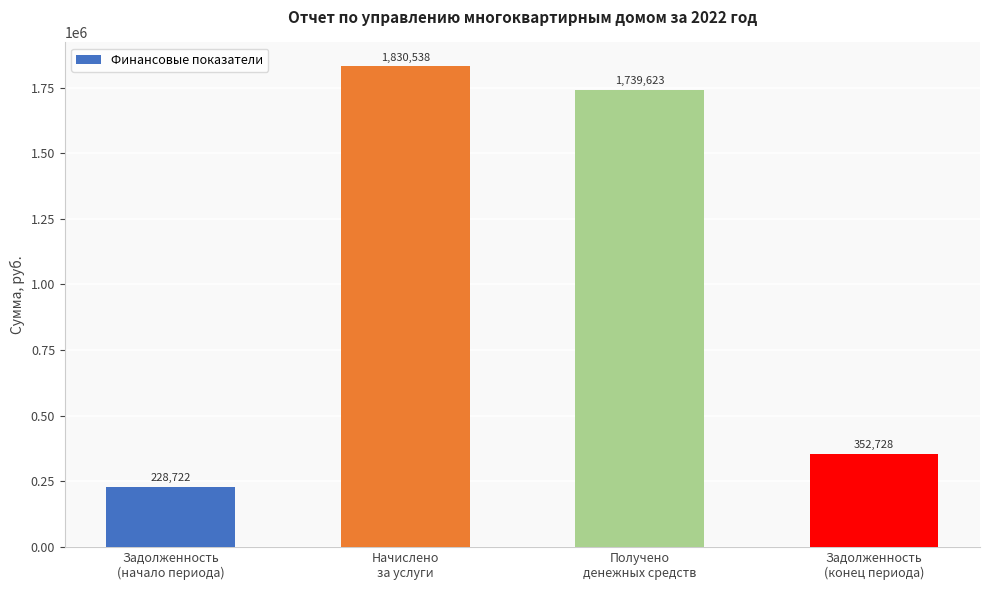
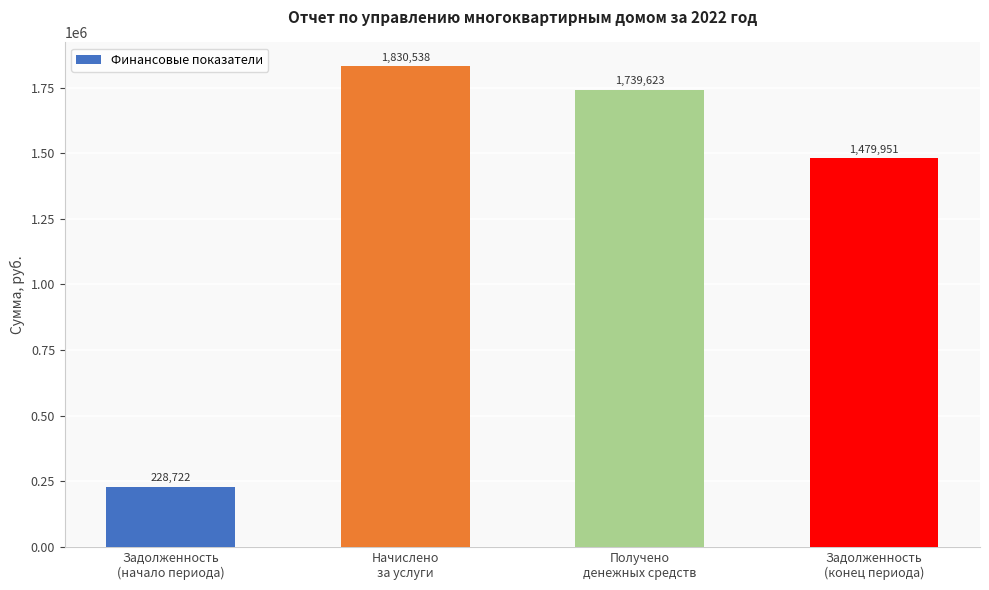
Задолженность (конец периода): 352,728 -> 1,479,951
